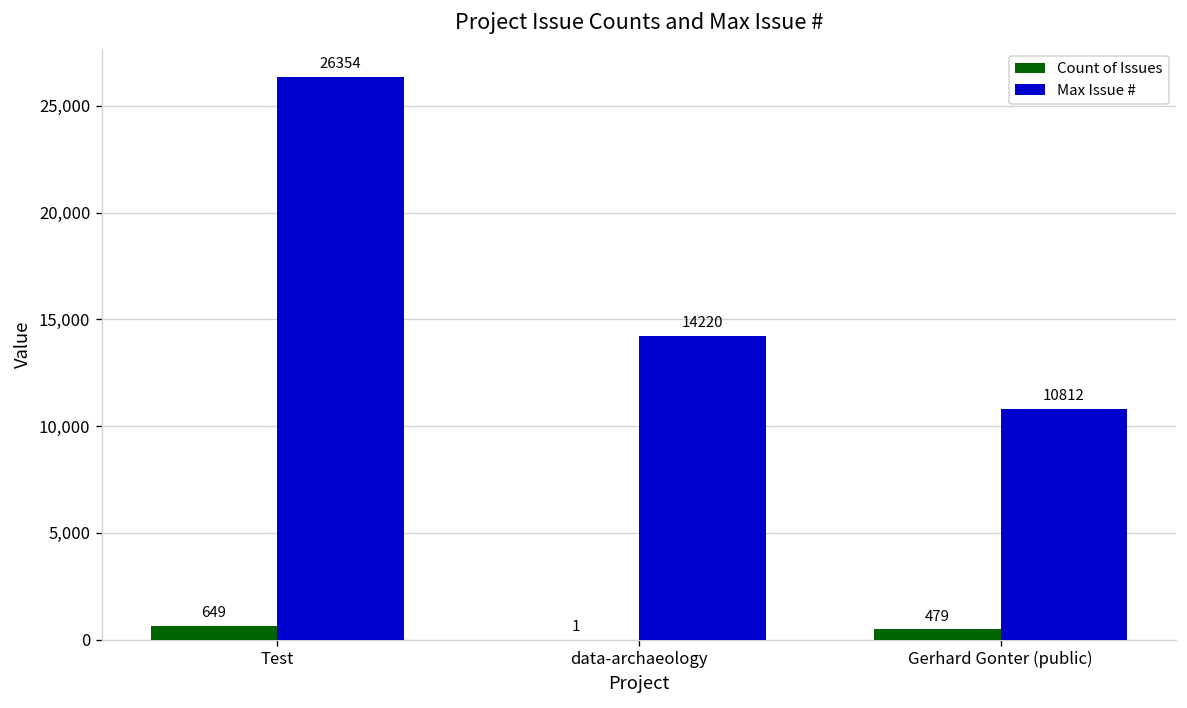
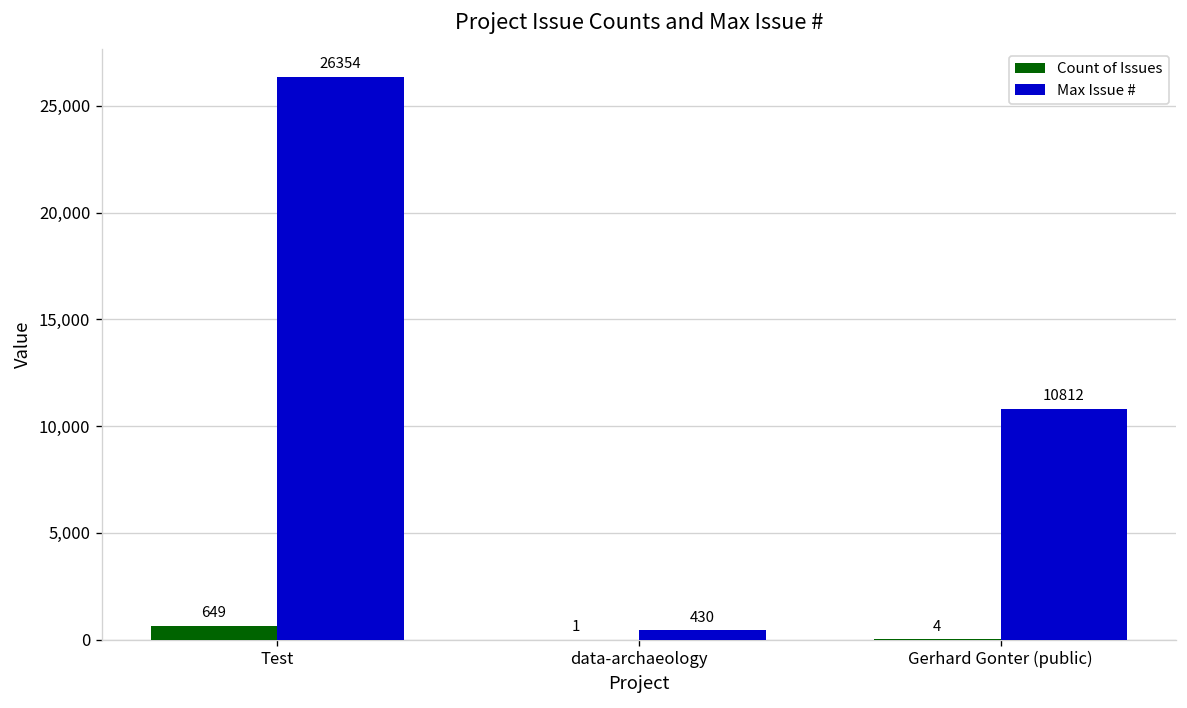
Max Issue #, data-archaeology: 14220 -> 430
Count of Issues, Gerhard Gonter (public): 479 -> 4
